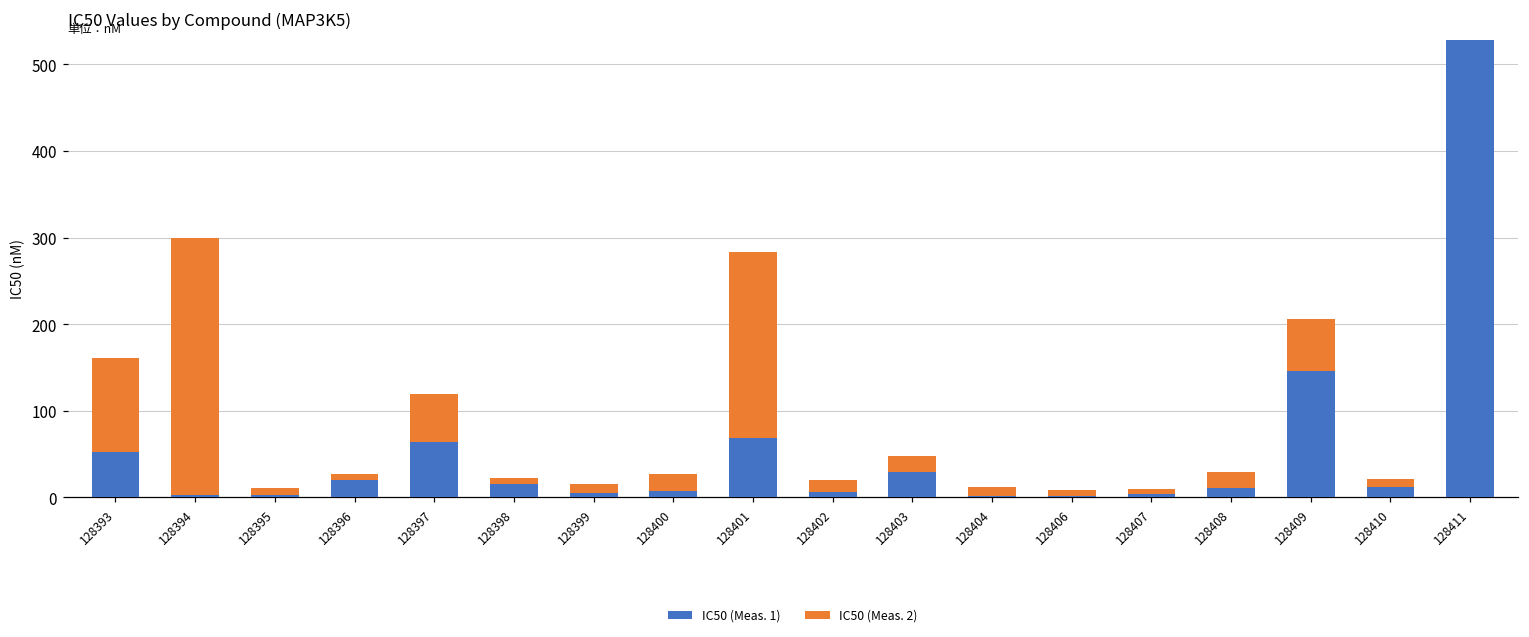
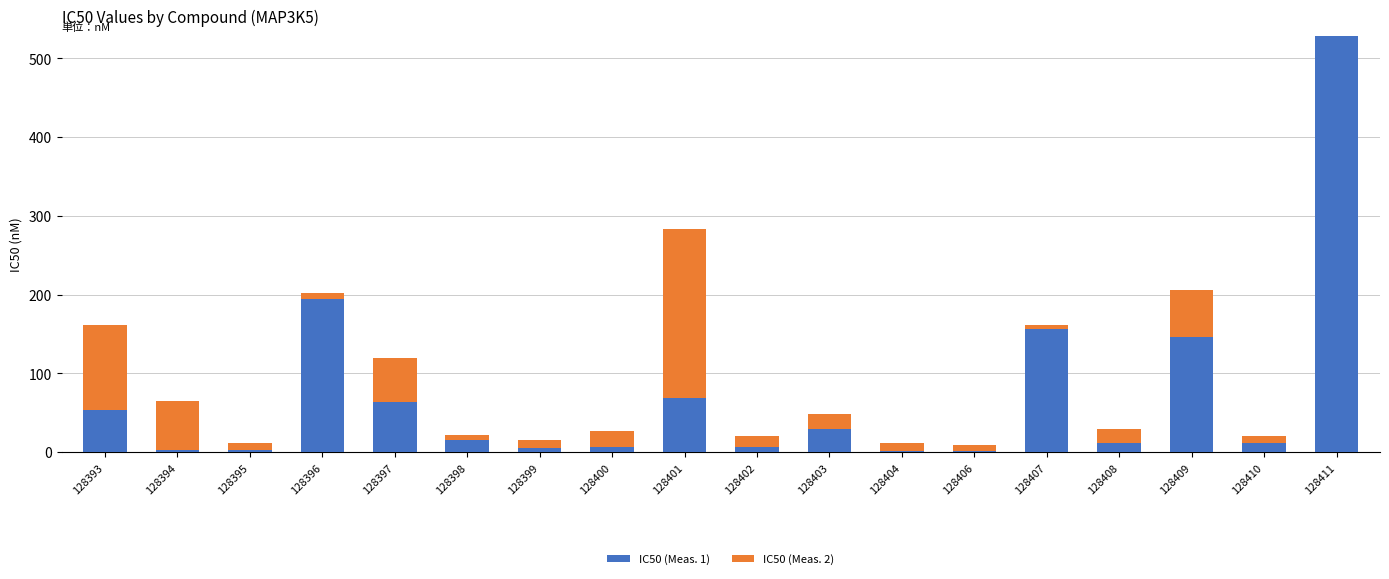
IC50 (Meas. 2), 128394: 300 -> 60
IC50 (Meas. 1), 128396: 20 -> 200
IC50 (Meas. 1), 128407: 0 -> 160
